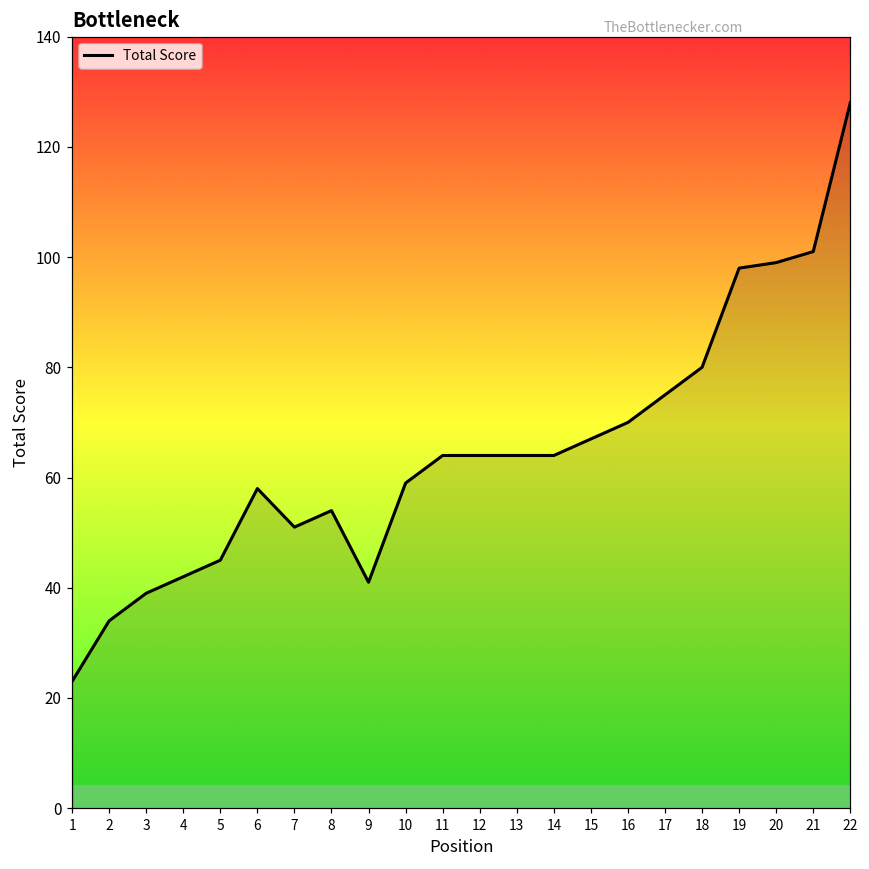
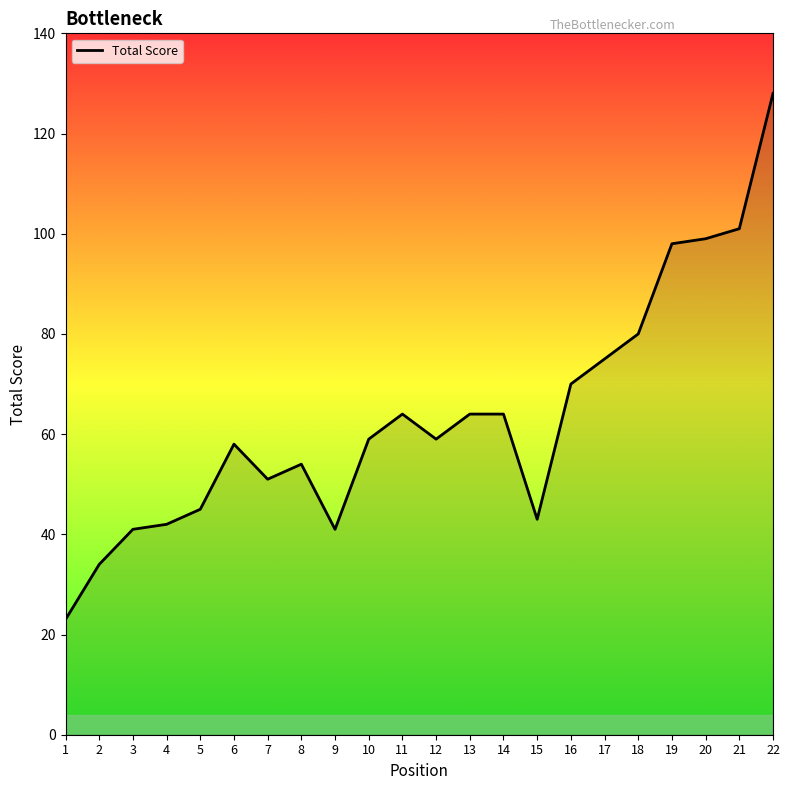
3: 39 -> 41
12: 64 -> 59
15: 67 -> 43
